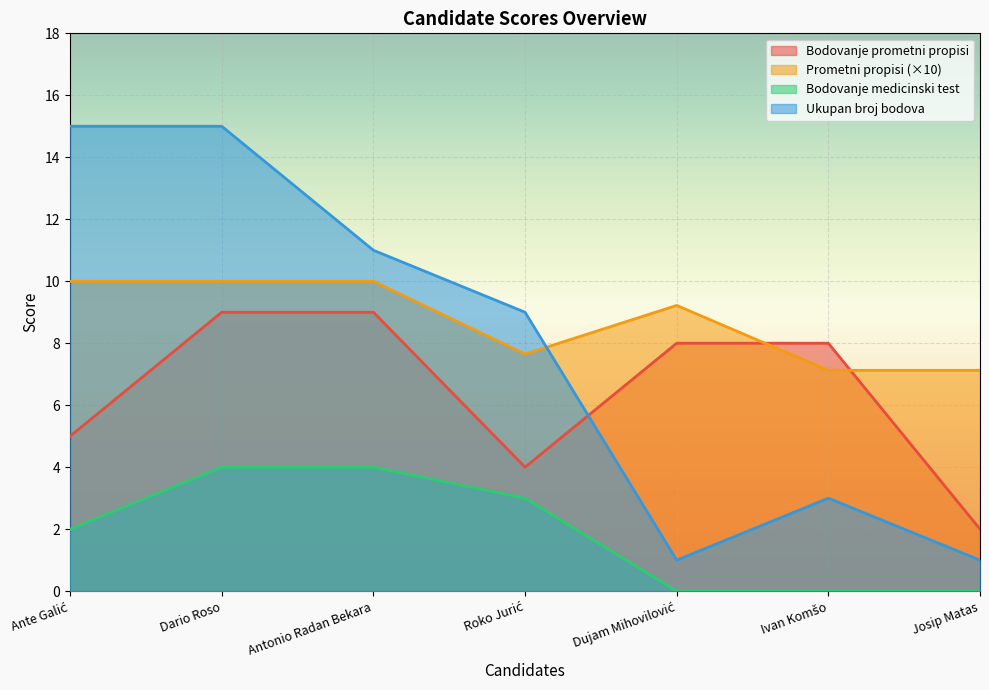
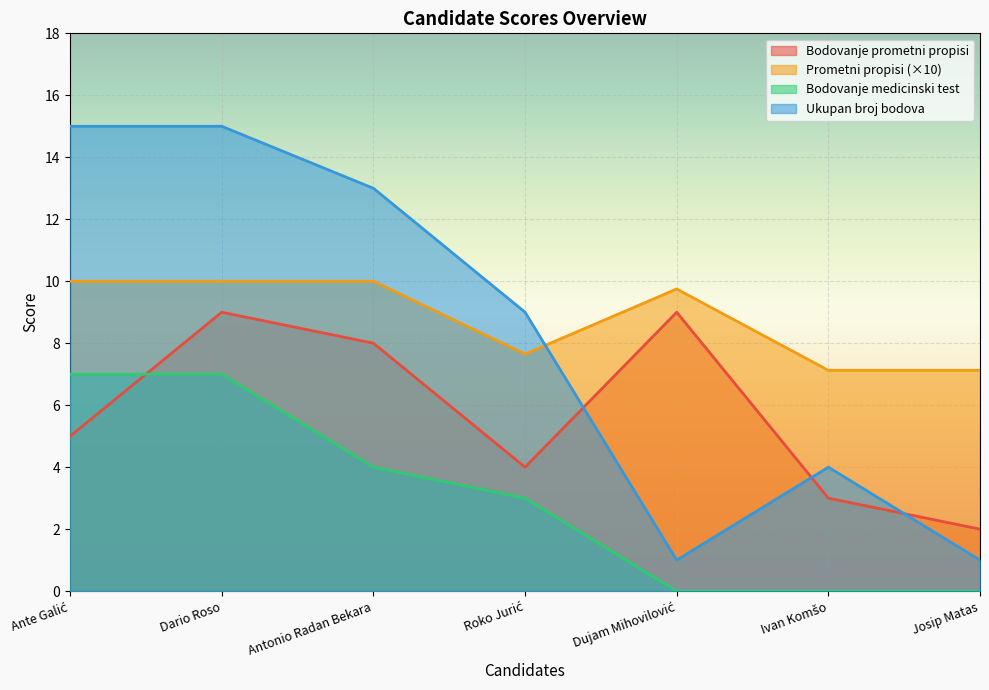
Bodovanje medicinski test, Ante Galić: 2 -> 7
Bodovanje medicinski test, Dario Roso: 4 -> 7
Bodovanje prometni propisi, Antonio Radan Bekara: 9 -> 8
Ukupan broj bodova, Antonio Radan Bekara: 11 -> 13
Bodovanje prometni propisi, Dujam Mihovilović: 8 -> 9
Prometni propisi (×10), Dujam Mihovilović: 9.2 -> 9.8
Bodovanje prometni propisi, Ivan Komšo: 8 -> 3
Ukupan broj bodova, Ivan Komšo: 3 -> 4
